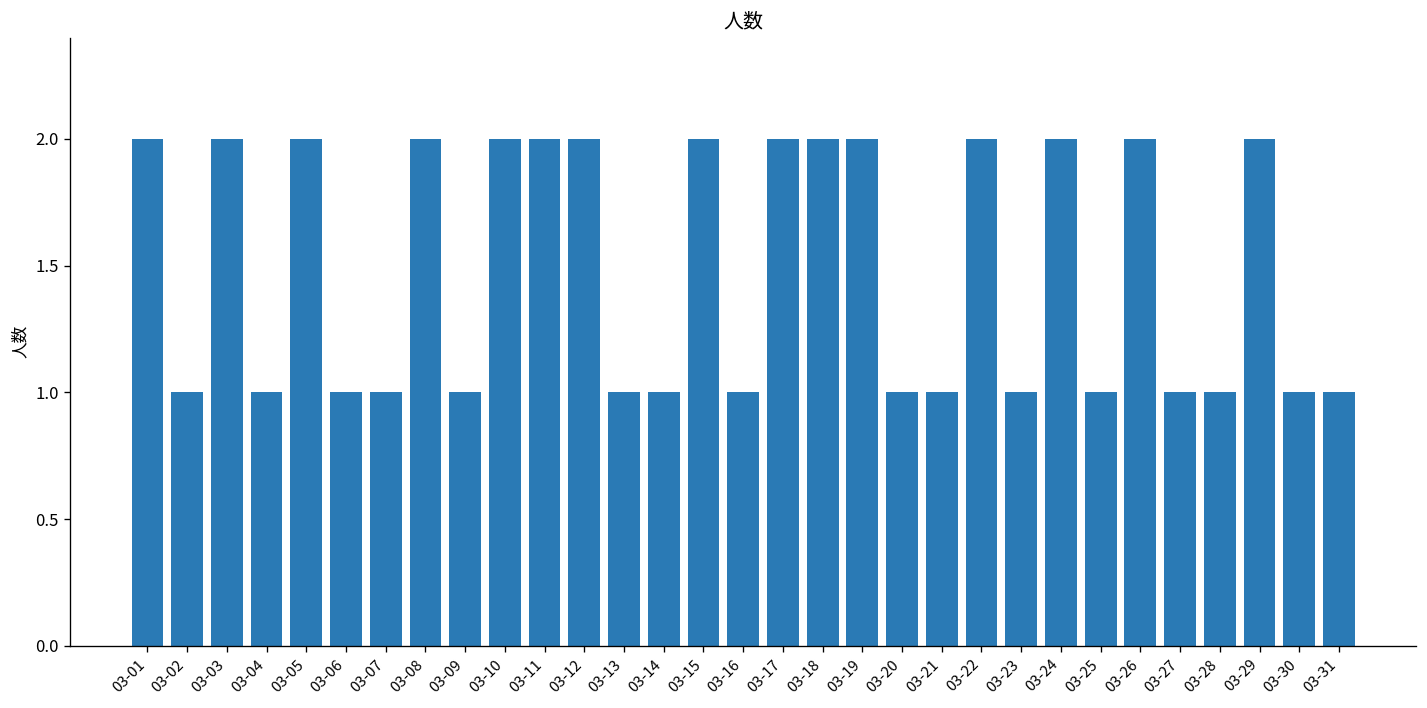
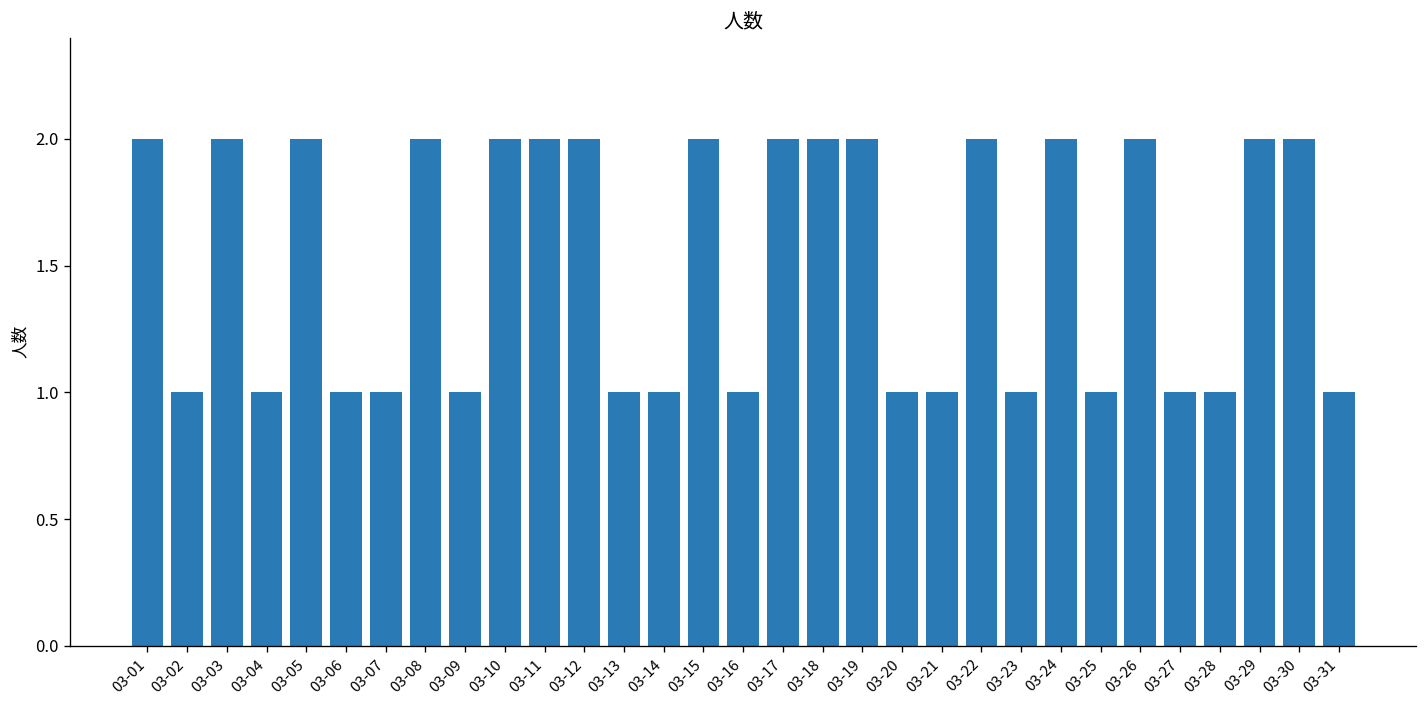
03-30: 1 -> 2
